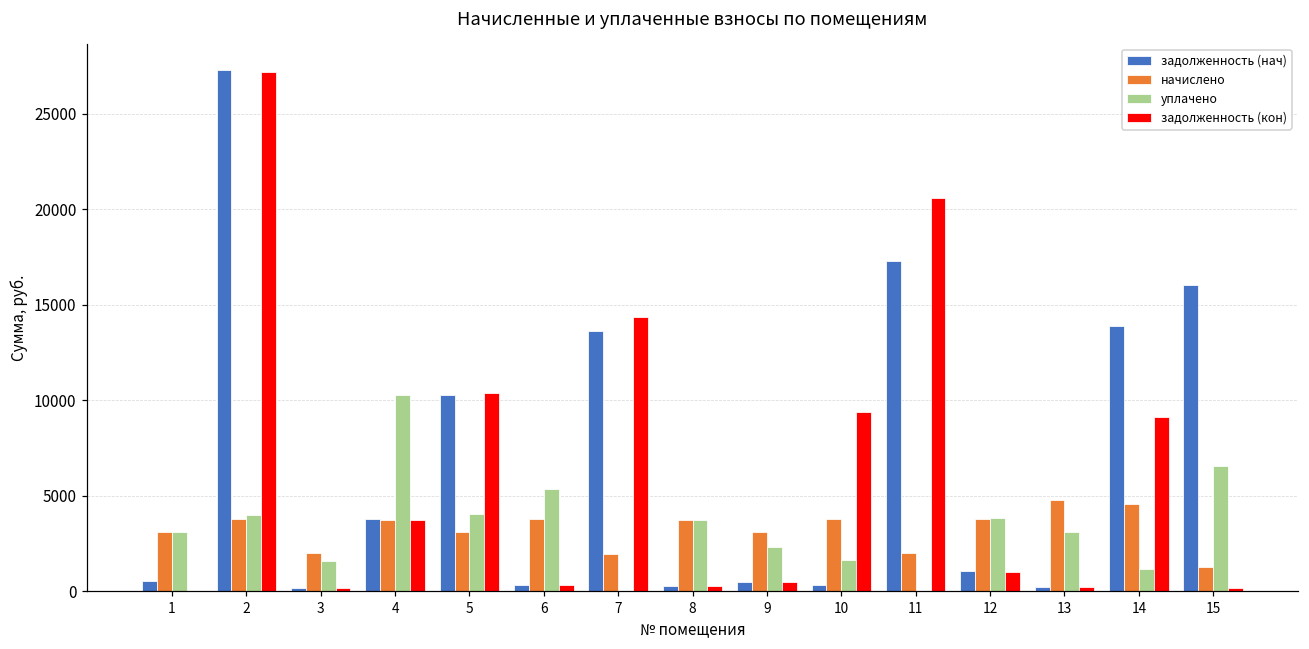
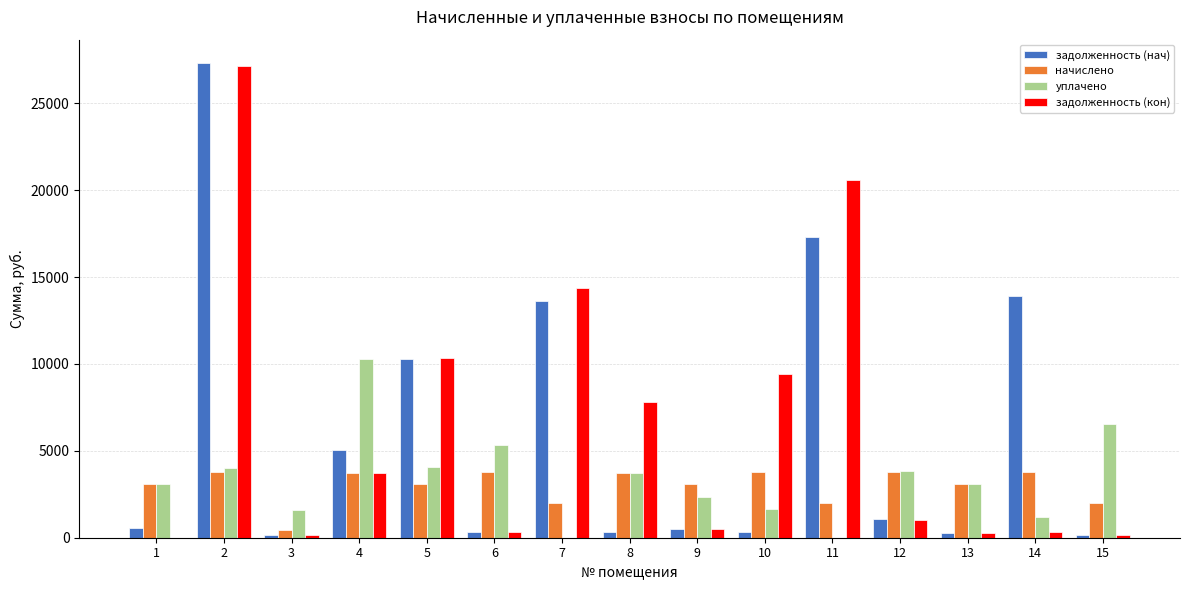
начислено, 3: 2000 -> 400
задолженность (нач), 4: 3800 -> 5100
задолженность (кон), 8: 300 -> 7800
начислено, 13: 4800 -> 3100
начислено, 14: 4600 -> 3800
задолженность (кон), 14: 9100 -> 300
задолженность (нач), 15: 16000 -> 200
начислено, 15: 1300 -> 2000
